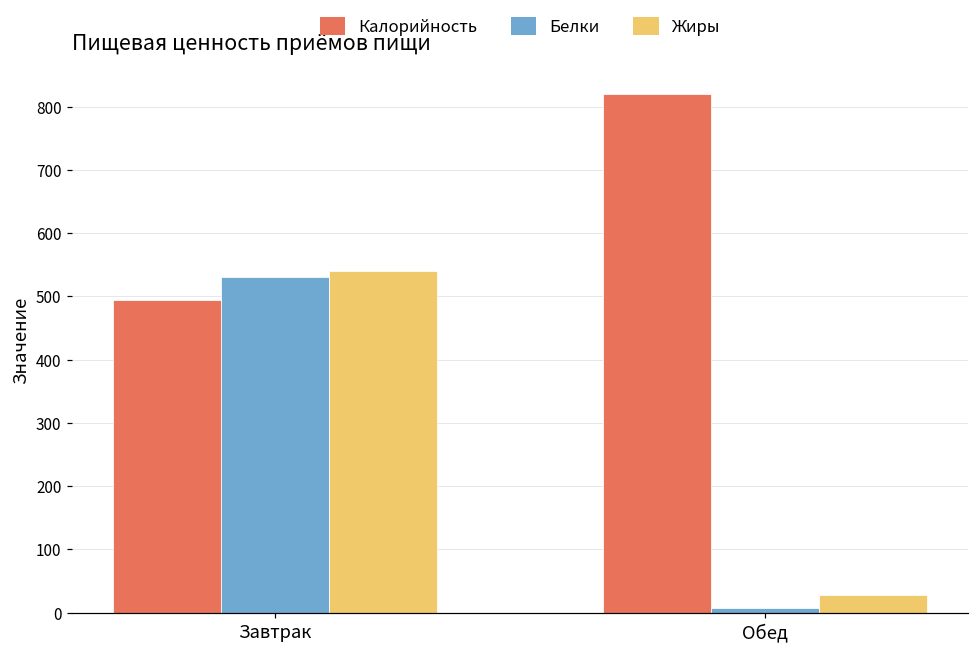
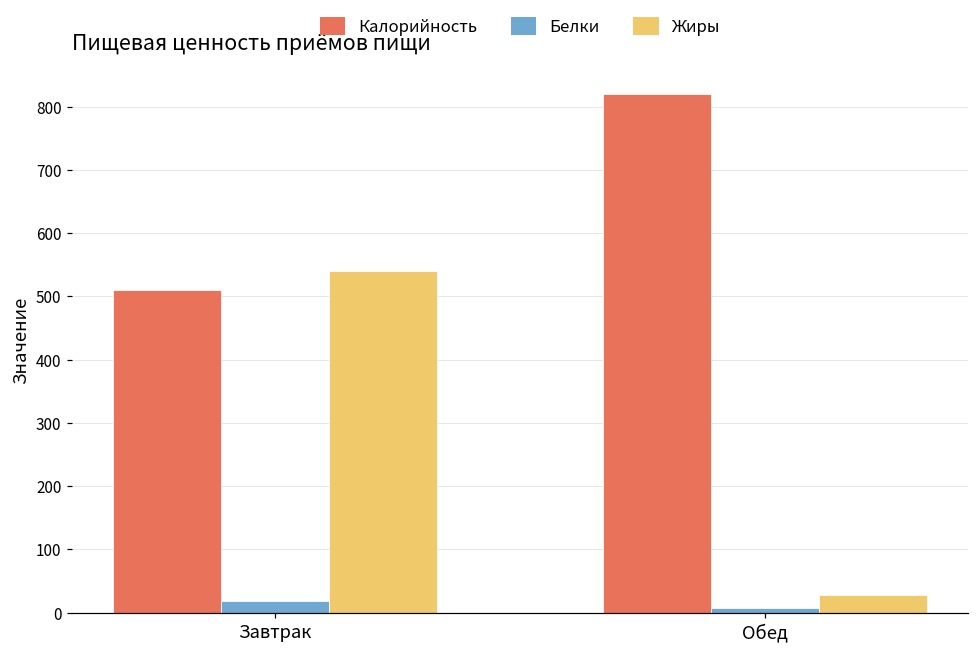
Калорийность, Завтрак: 490 -> 510
Белки, Завтрак: 530 -> 20
